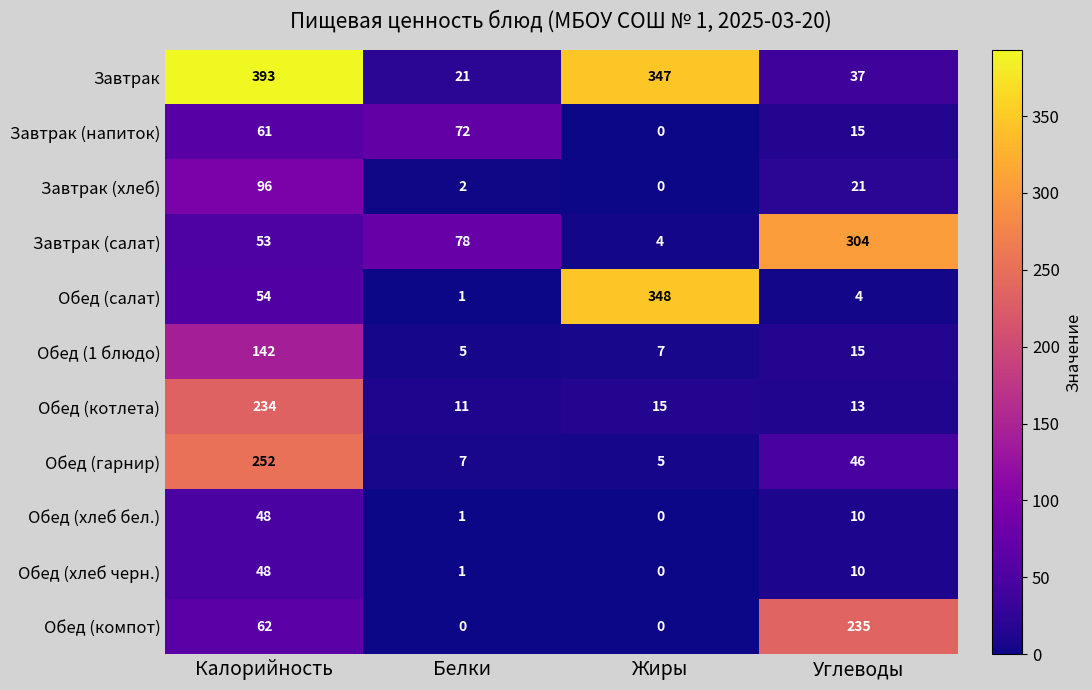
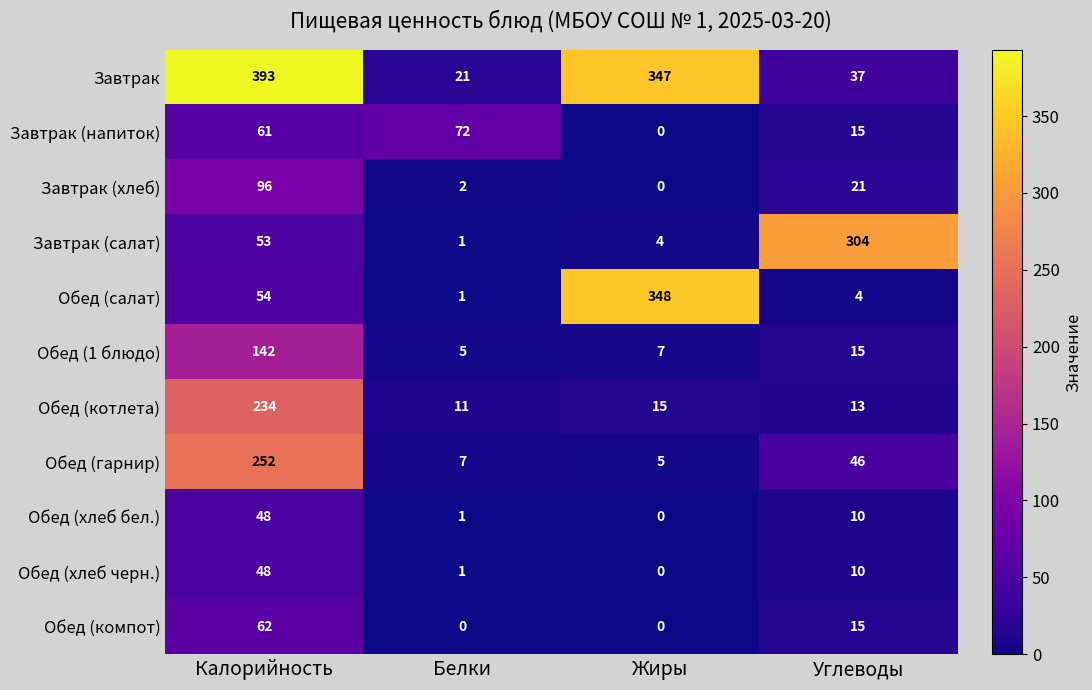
Завтрак (салат), Белки: 78 -> 1
Обед (компот), Углеводы: 235 -> 15
